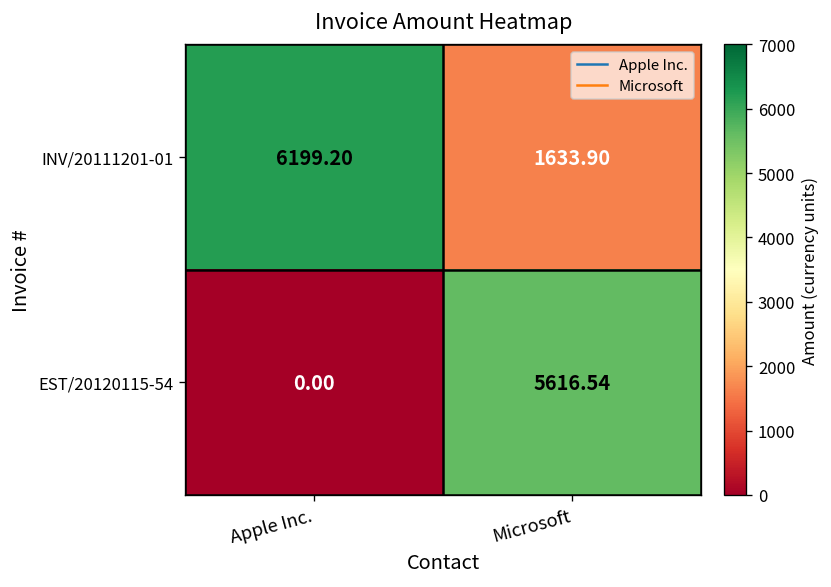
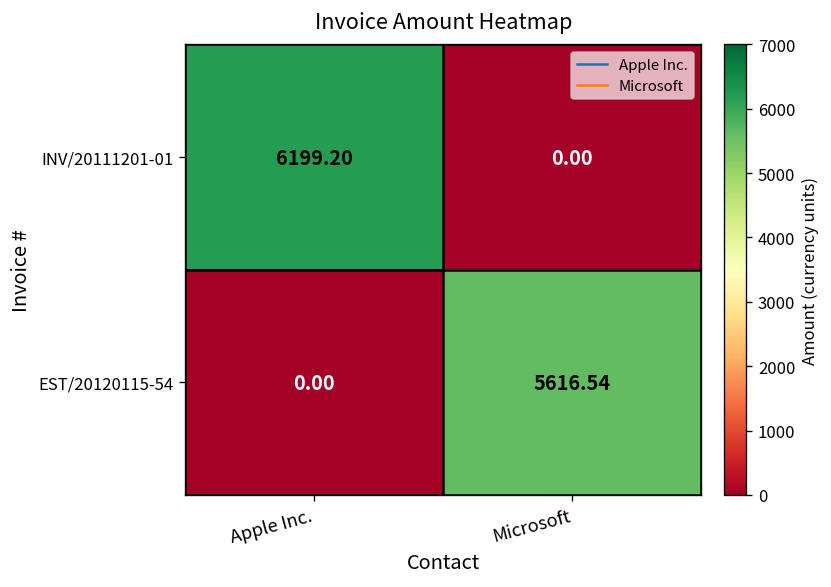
INV/20111201-01, Microsoft: 1633.90 -> 0.00
